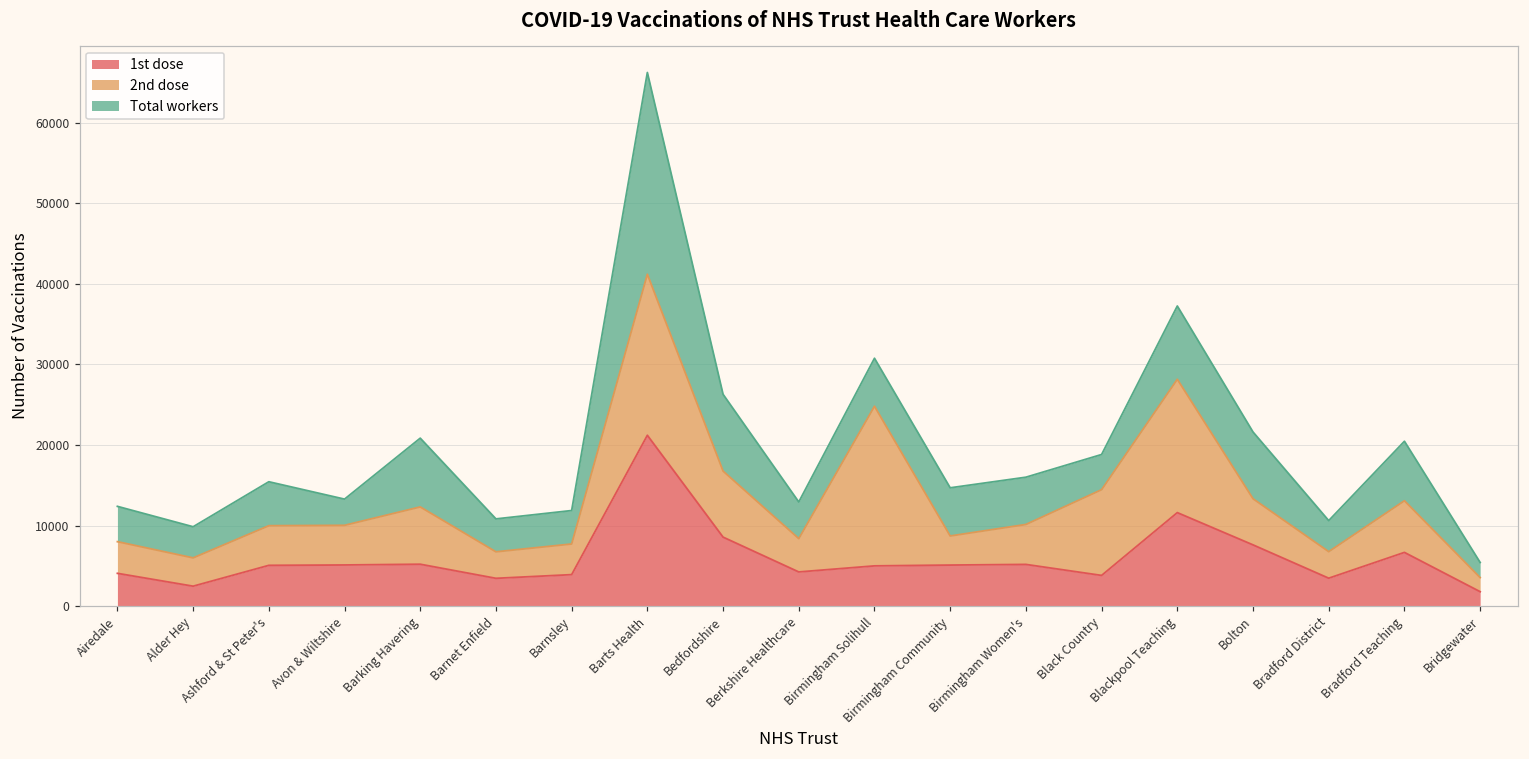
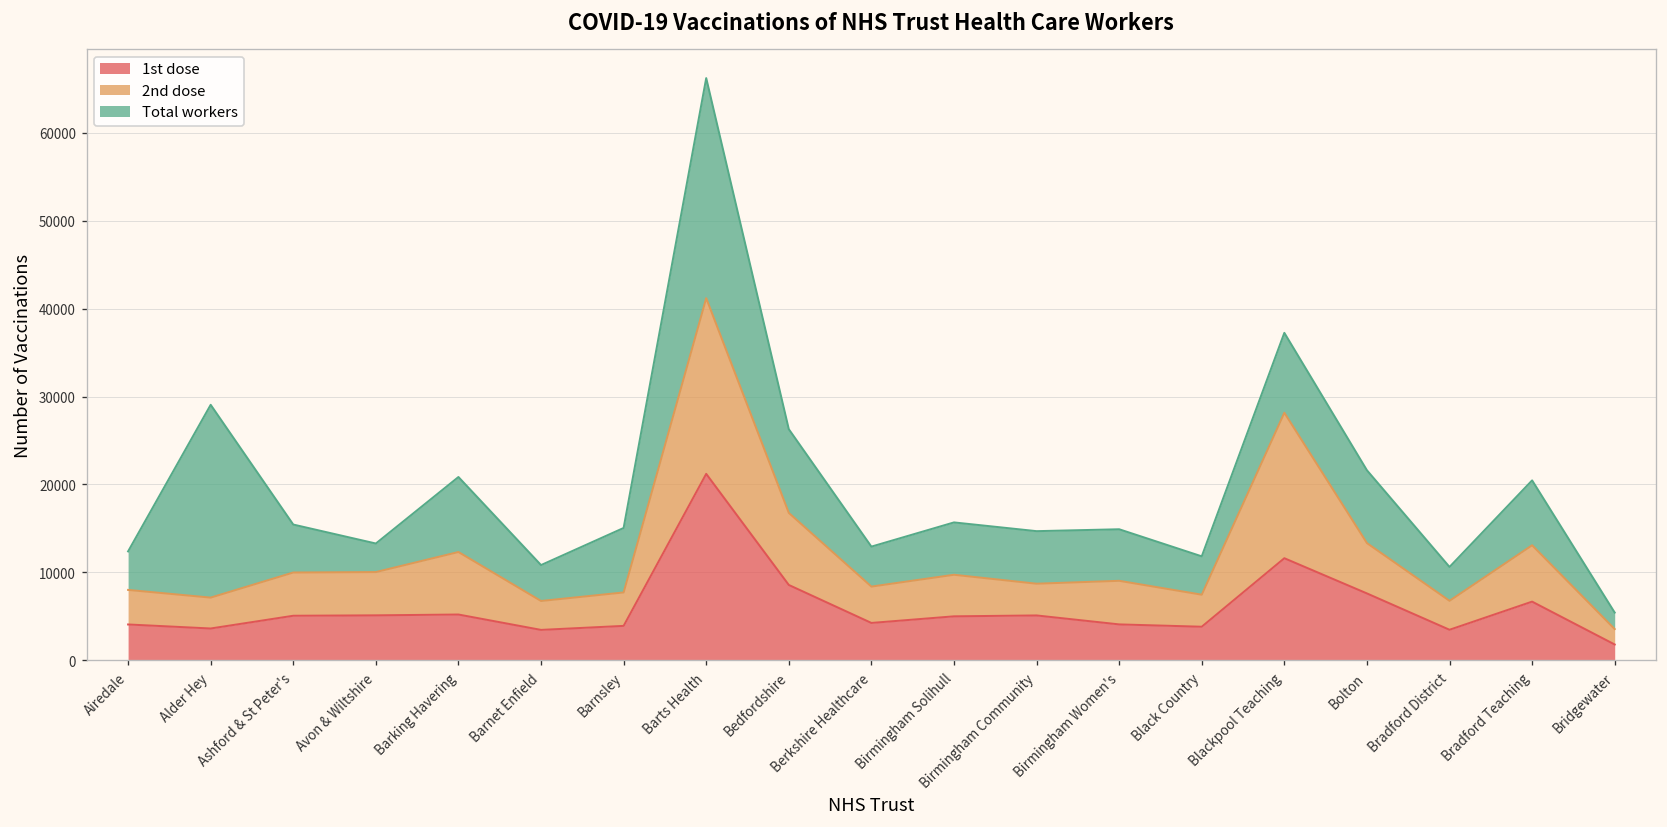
1st dose, Alder Hey: 2000 -> 4000
Total workers, Alder Hey: 4000 -> 22000
Total workers, Barnsley: 4000 -> 7000
2nd dose, Birmingham Solihull: 20000 -> 5000
1st dose, Birmingham Women's: 5000 -> 4000
2nd dose, Black Country: 11000 -> 4000
